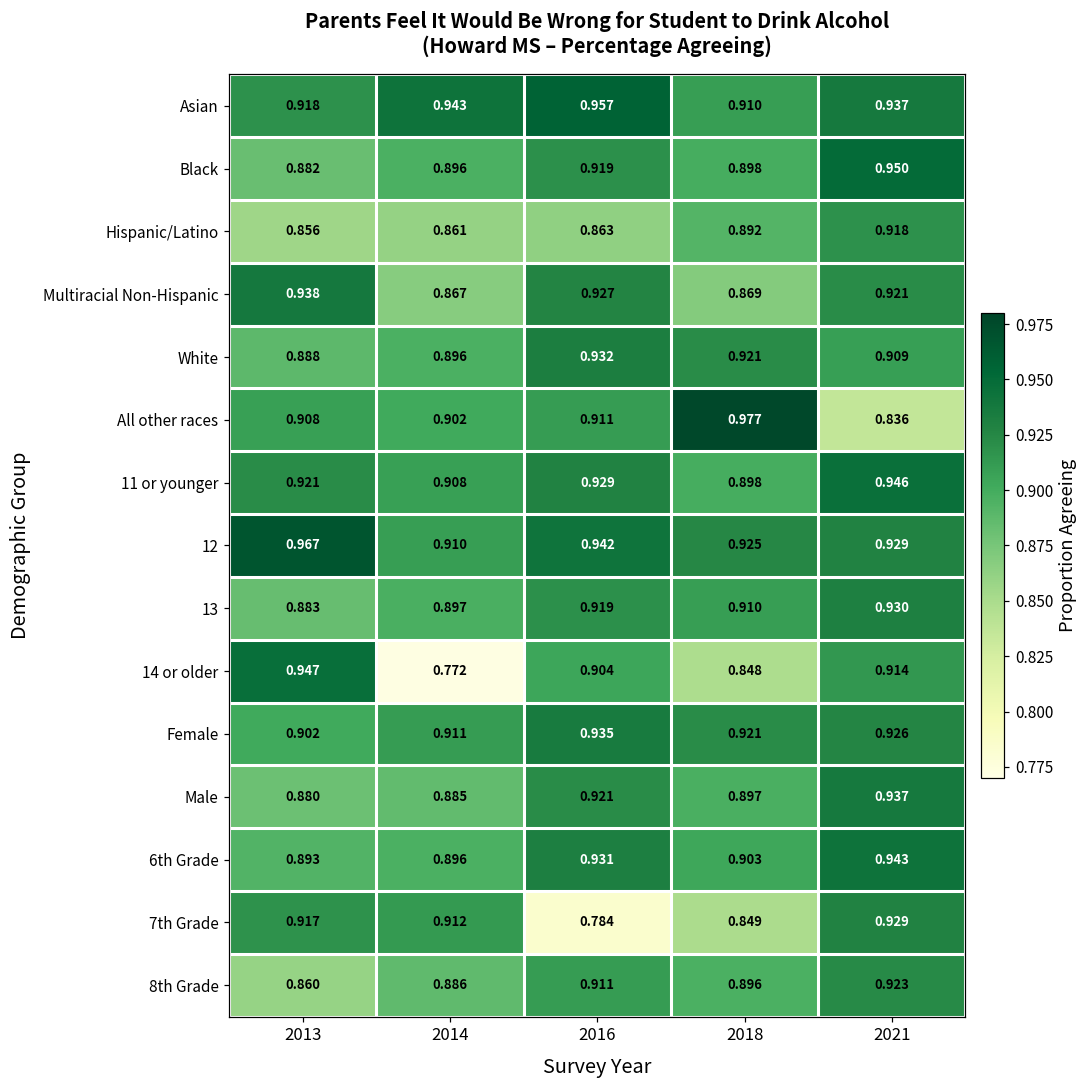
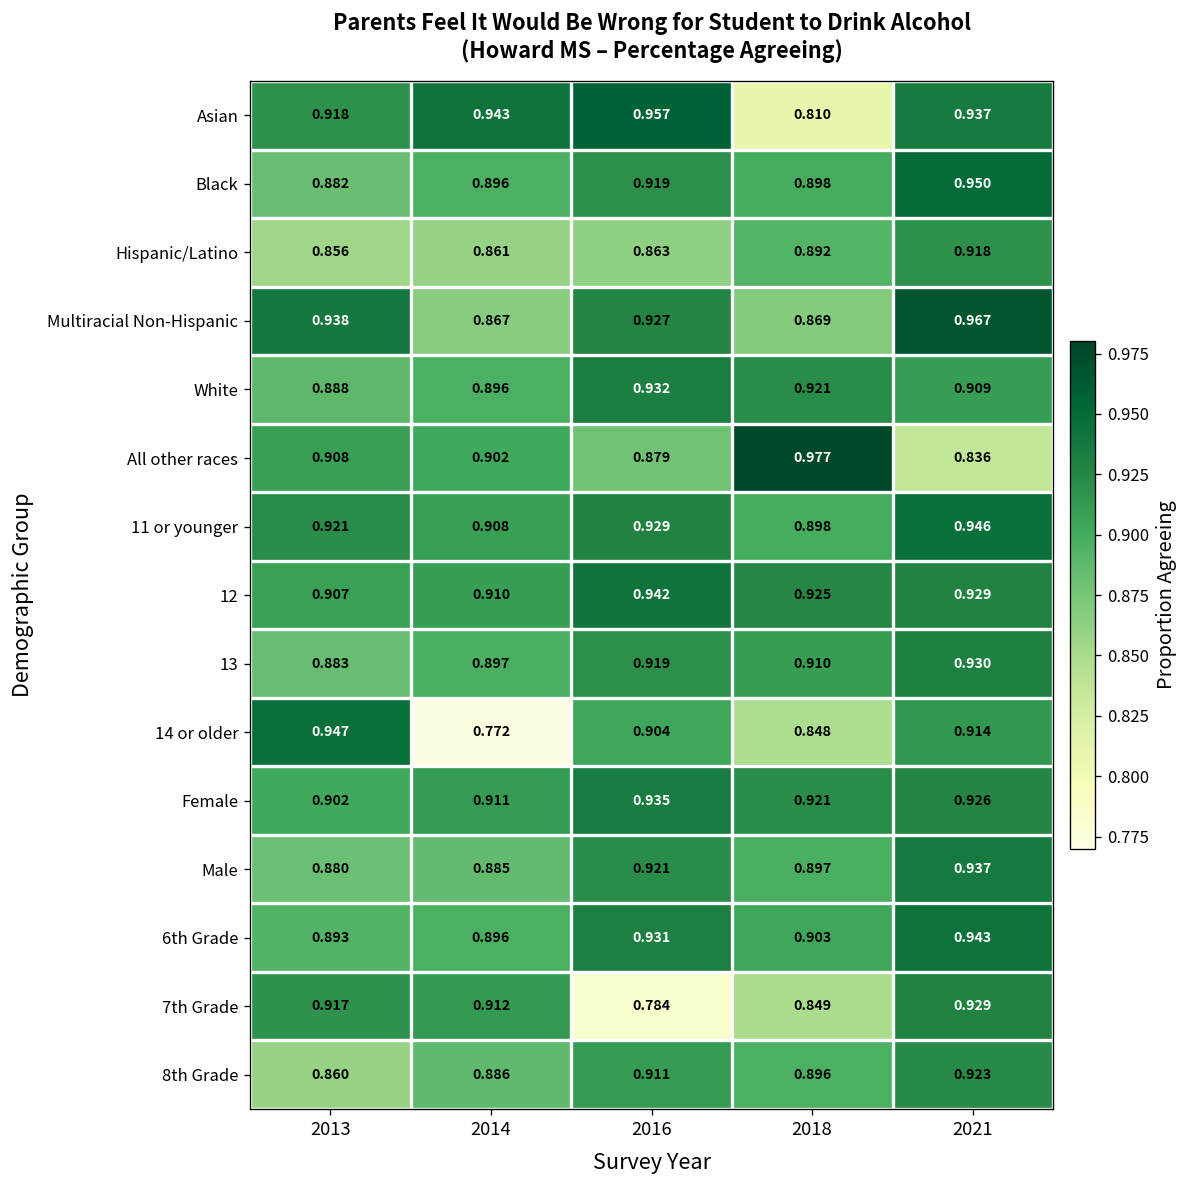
Asian, 2018: 0.910 -> 0.810
Multiracial Non-Hispanic, 2021: 0.921 -> 0.967
All other races, 2016: 0.911 -> 0.879
12, 2013: 0.967 -> 0.907
